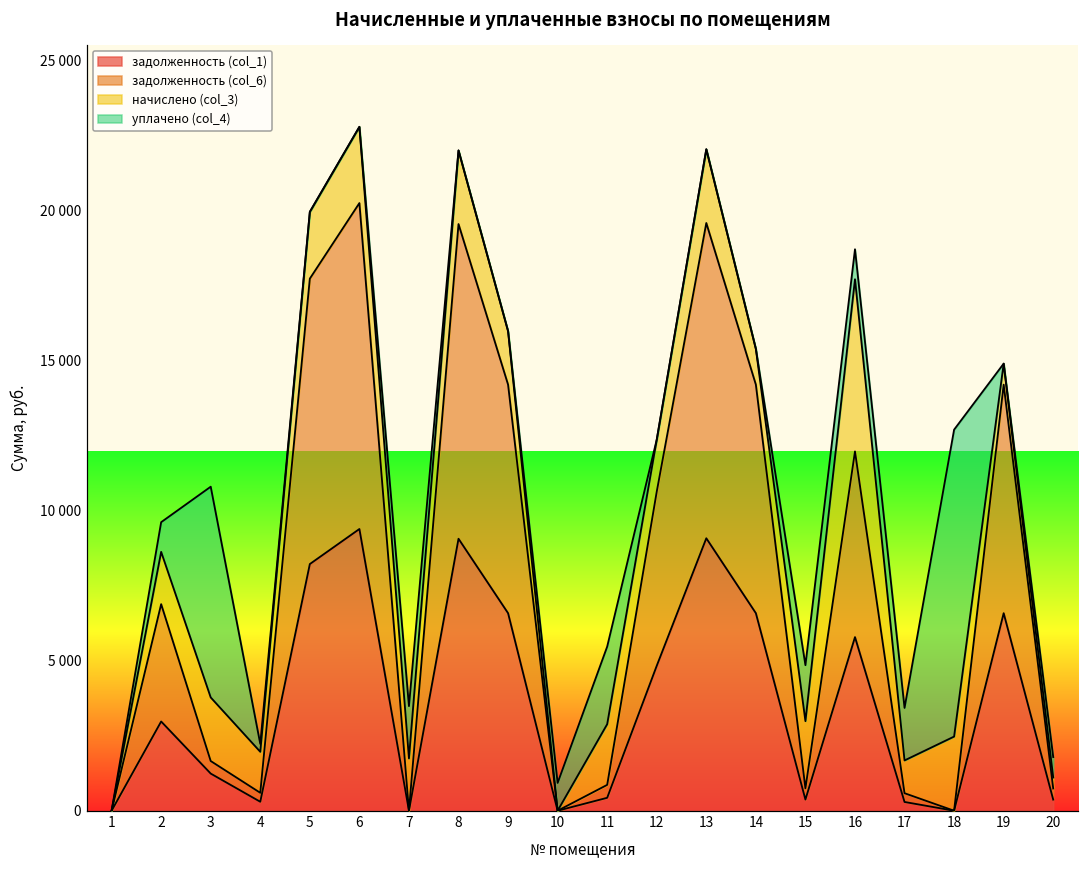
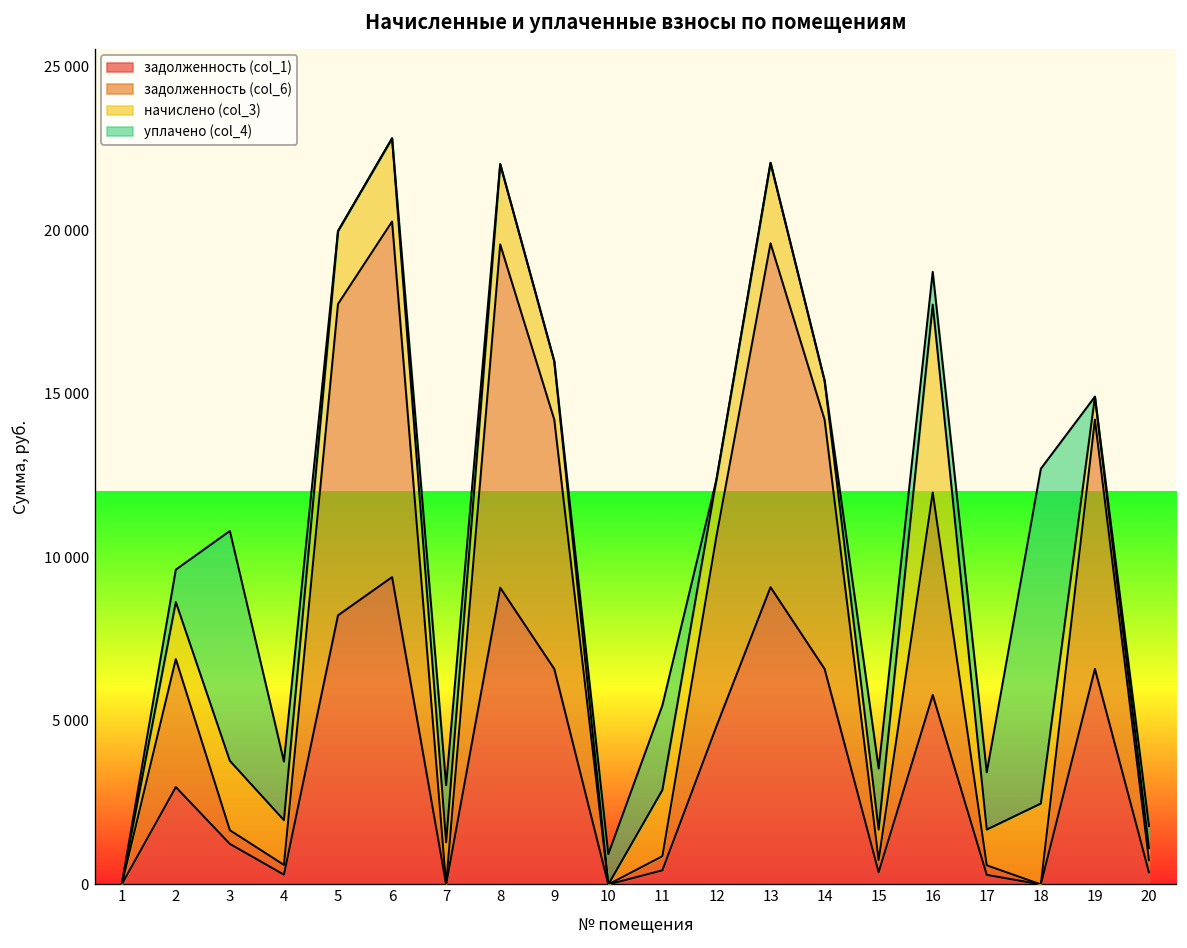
уплачено (col_4), 4: 300 -> 1800
начислено (col_3), 7: 1700 -> 1300
начислено (col_3), 15: 2200 -> 900
